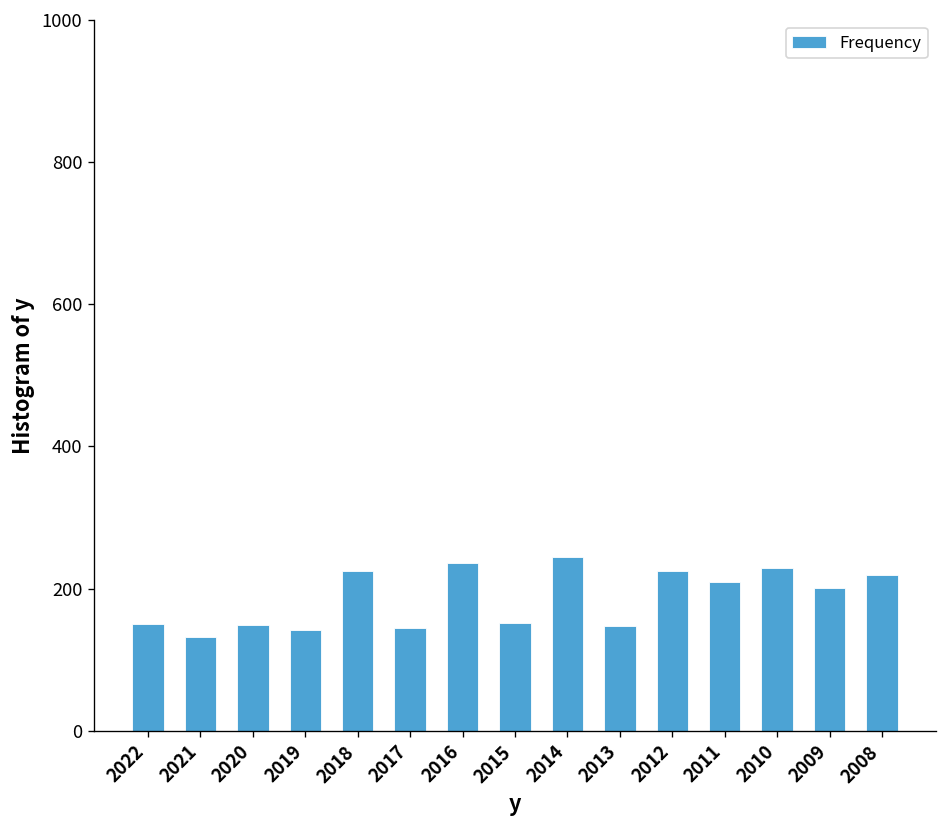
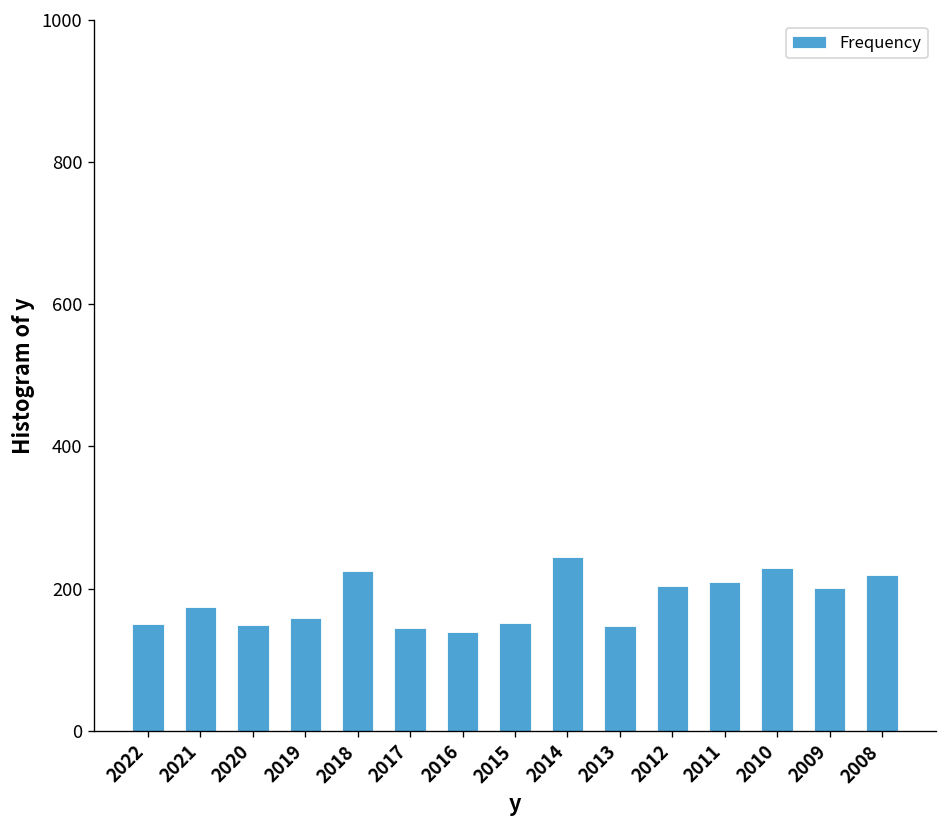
2021: 130 -> 170
2019: 140 -> 160
2016: 240 -> 140
2012: 230 -> 200
